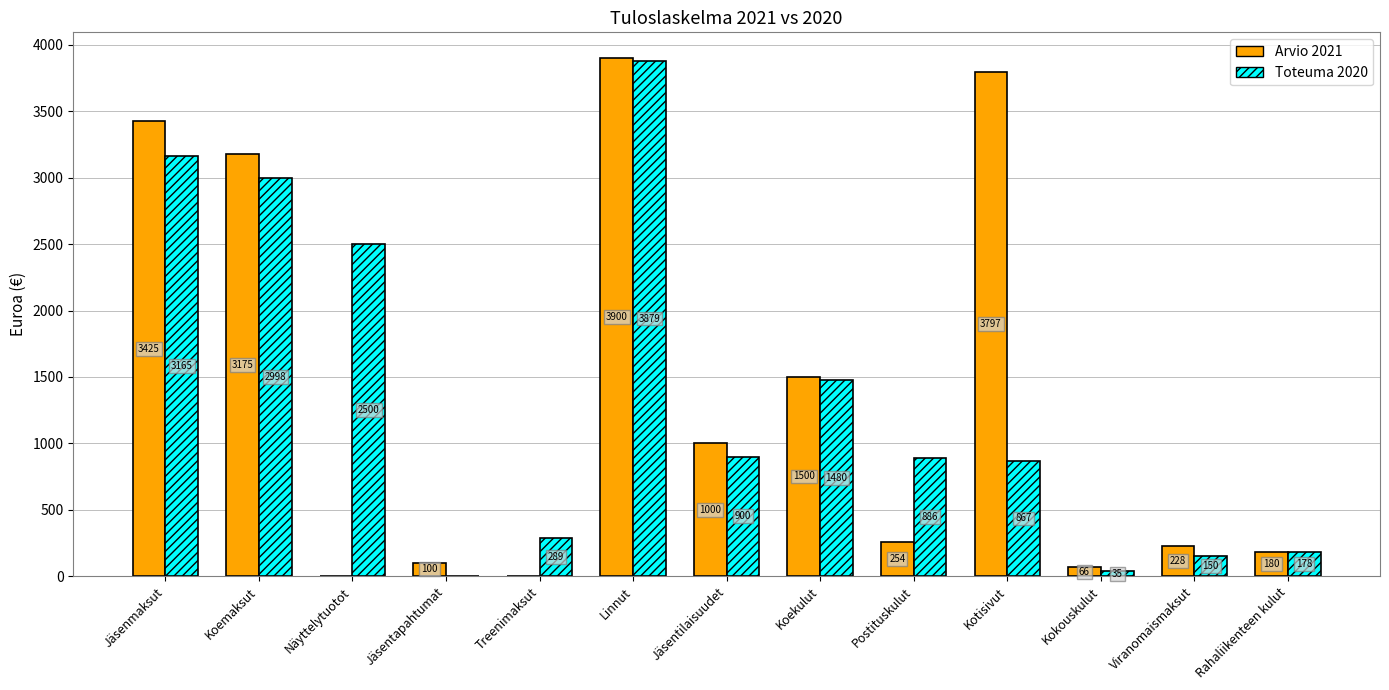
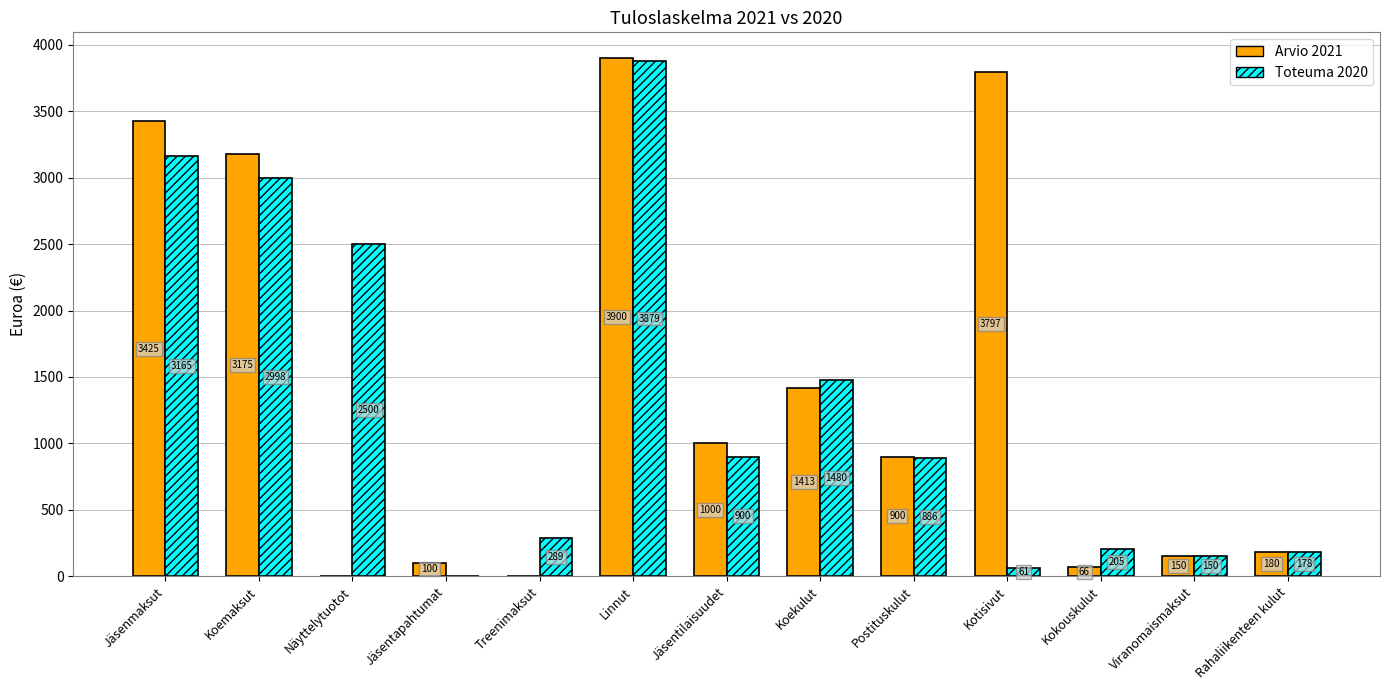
Arvio 2021, Koekulut: 1500 -> 1413
Arvio 2021, Postituskulut: 254 -> 900
Toteuma 2020, Kotisivut: 867 -> 61
Toteuma 2020, Kokouskulut: 35 -> 205
Arvio 2021, Viranomaismaksut: 228 -> 150
